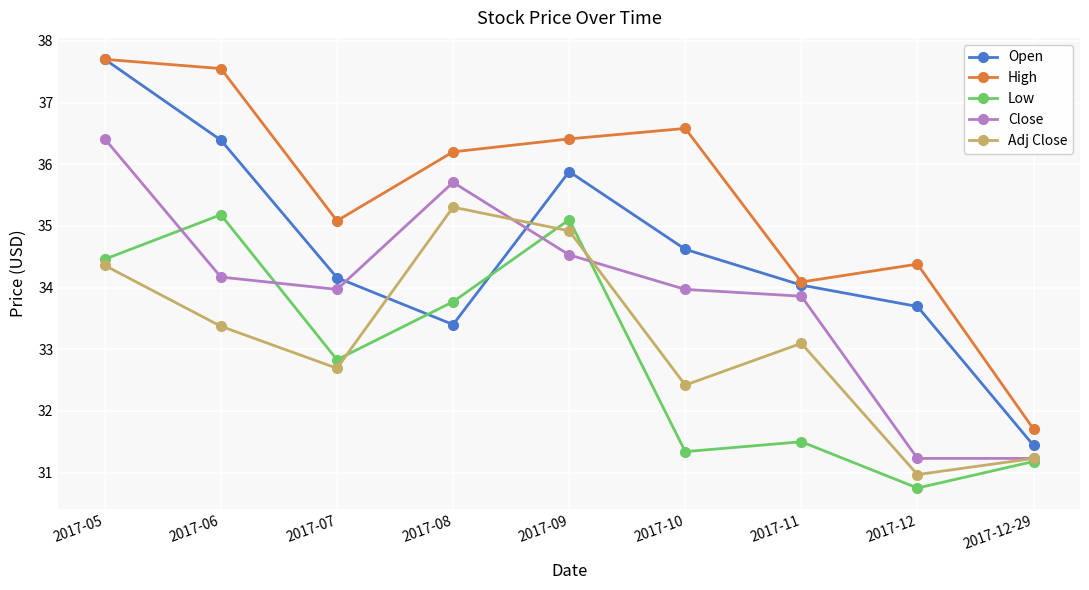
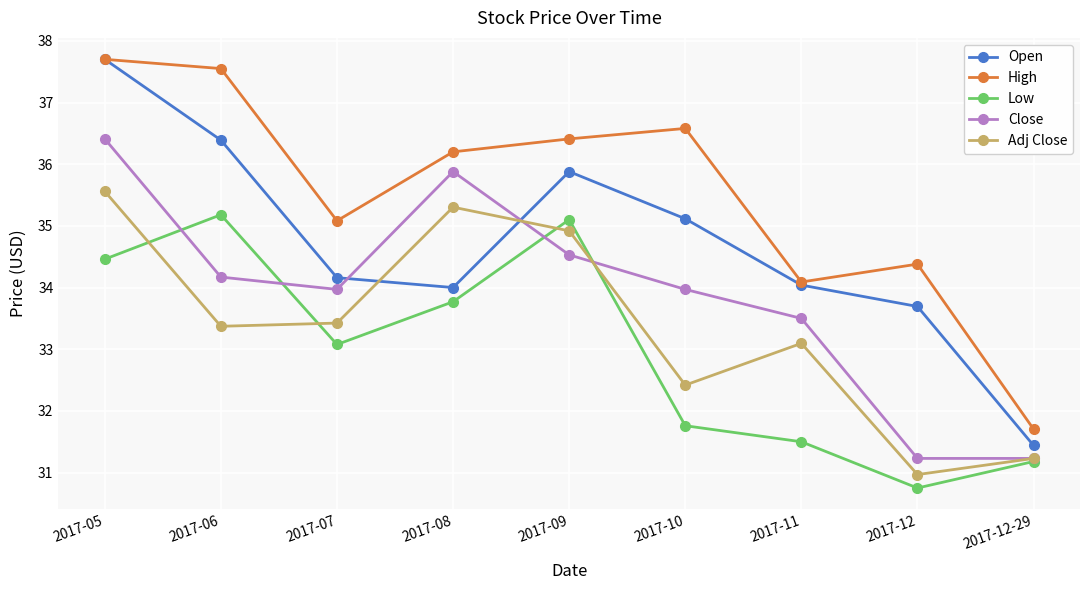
Adj Close, 2017-05: 34.4 -> 35.6
Low, 2017-07: 32.8 -> 33.1
Adj Close, 2017-07: 32.7 -> 33.4
Open, 2017-08: 33.4 -> 34.0
Close, 2017-08: 35.7 -> 35.9
Open, 2017-10: 34.6 -> 35.1
Low, 2017-10: 31.3 -> 31.8
Close, 2017-11: 33.9 -> 33.5
